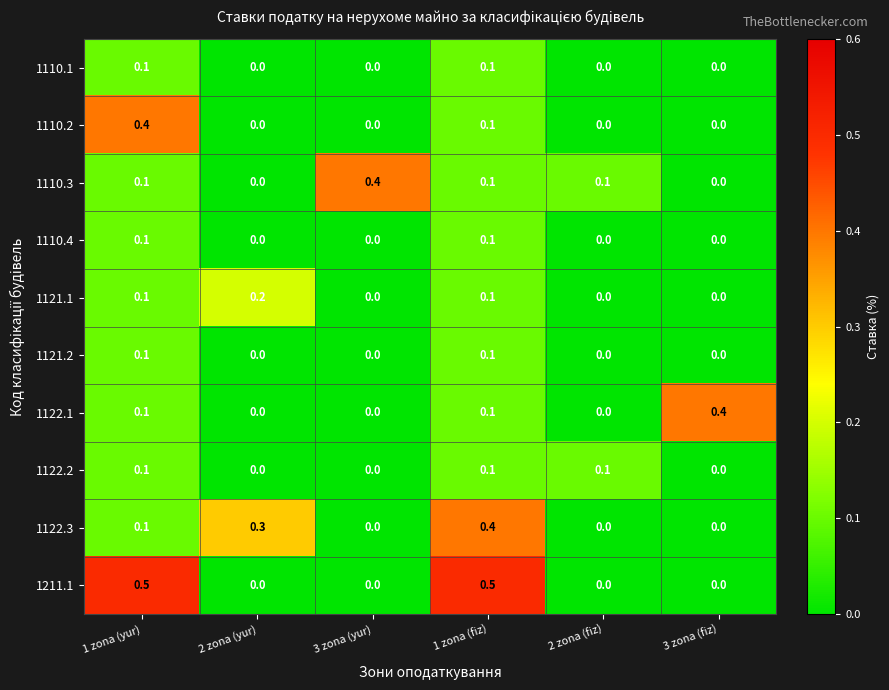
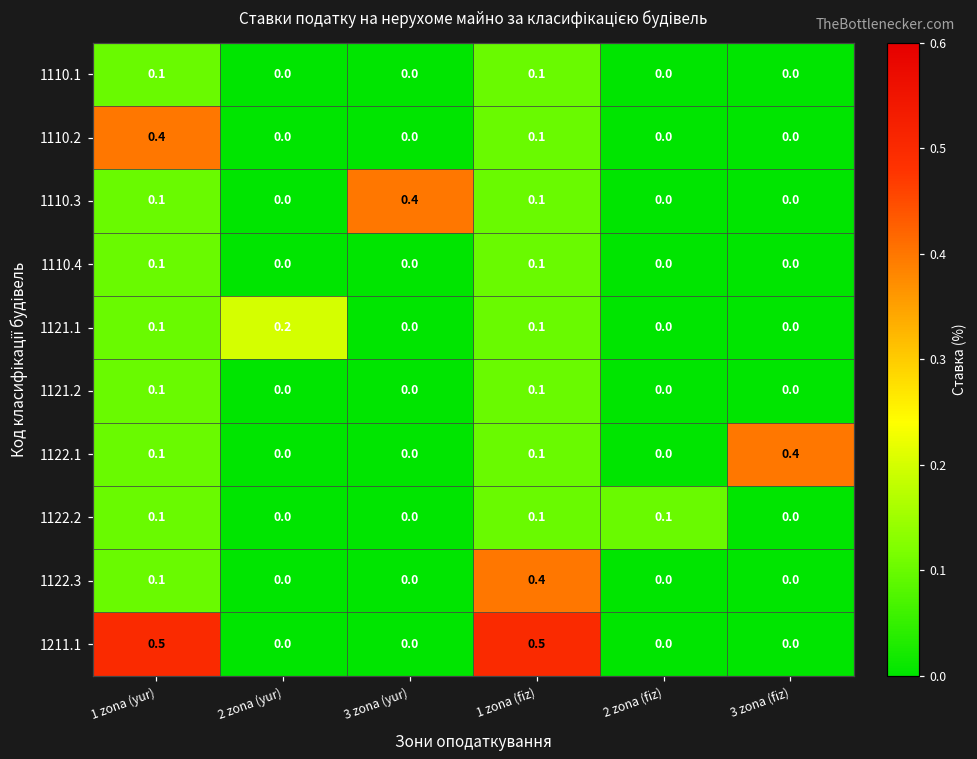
1110.3, 2 zona (fiz): 0.1 -> 0.0
1122.3, 2 zona (yur): 0.3 -> 0.0
